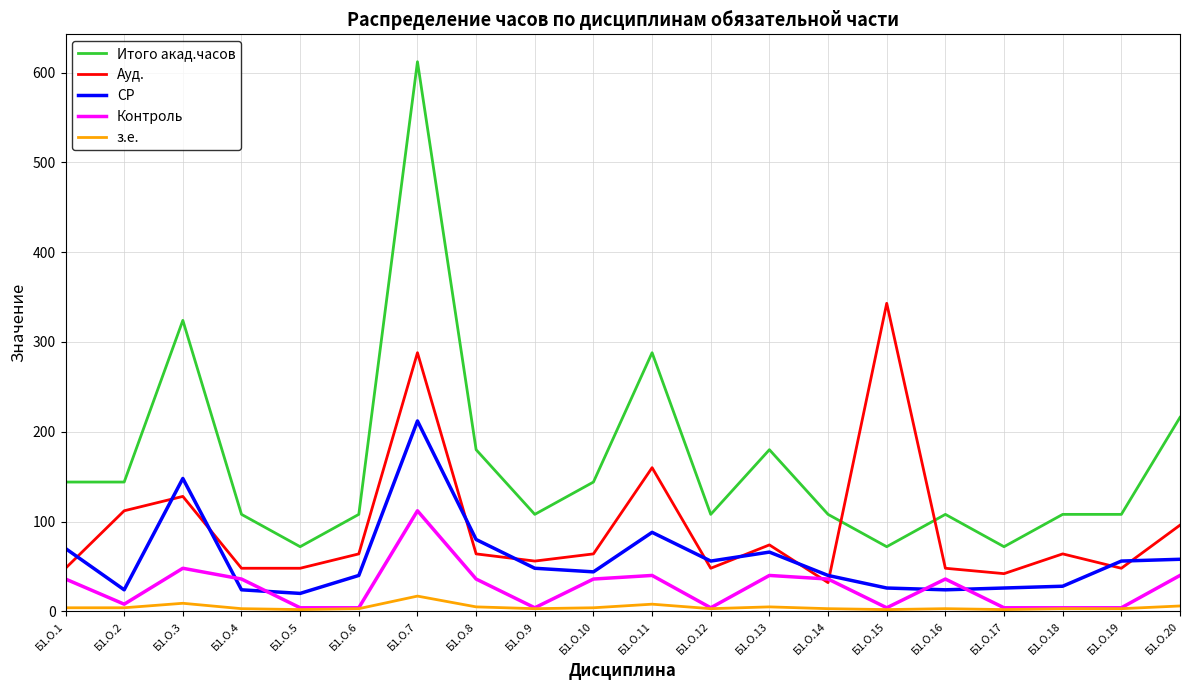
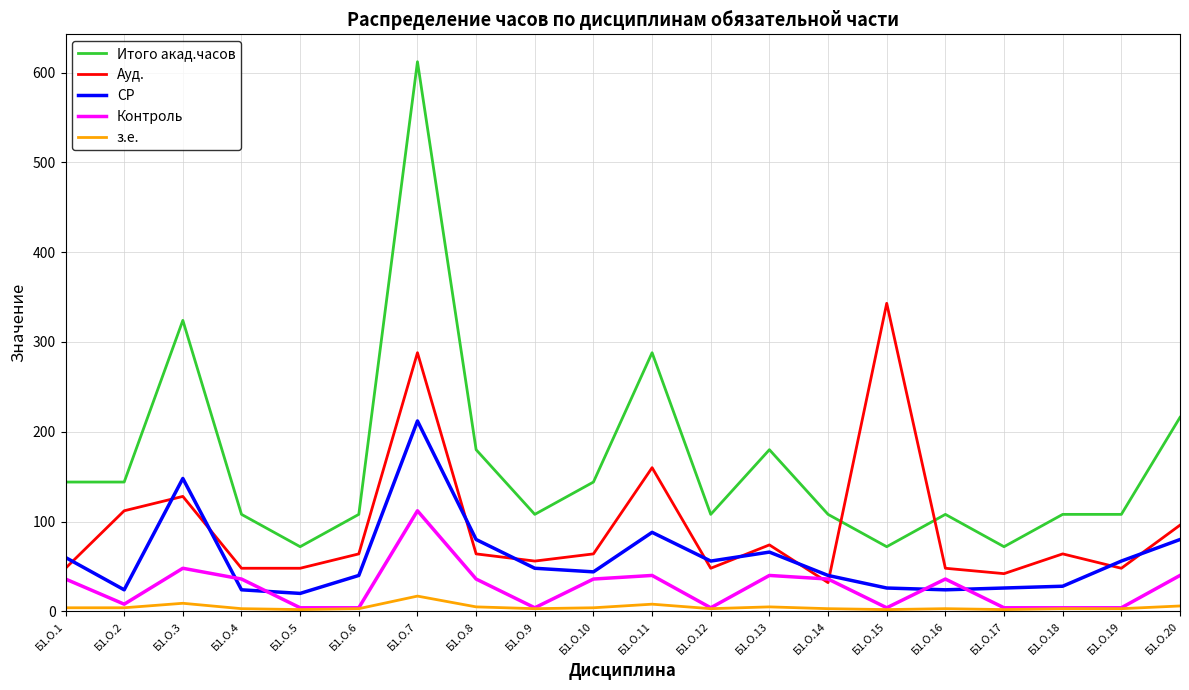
СР, Б1.О.1: 70 -> 60
СР, Б1.О.20: 60 -> 80
